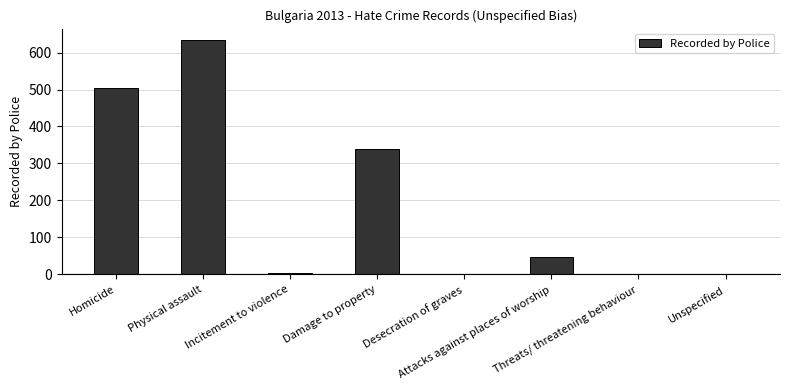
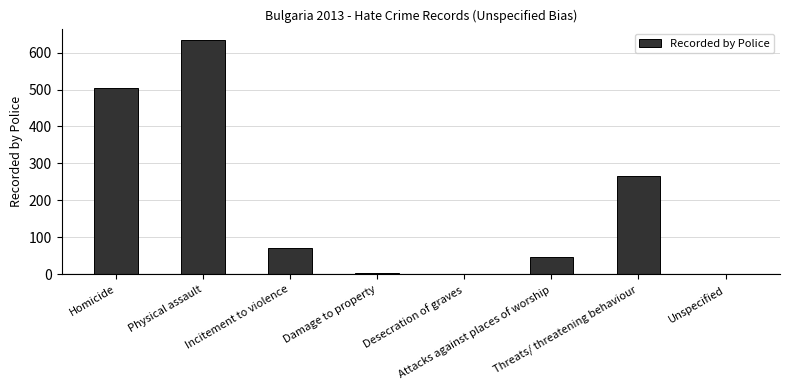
Incitement to violence: 0 -> 70
Damage to property: 340 -> 0
Threats/ threatening behaviour: 0 -> 270
